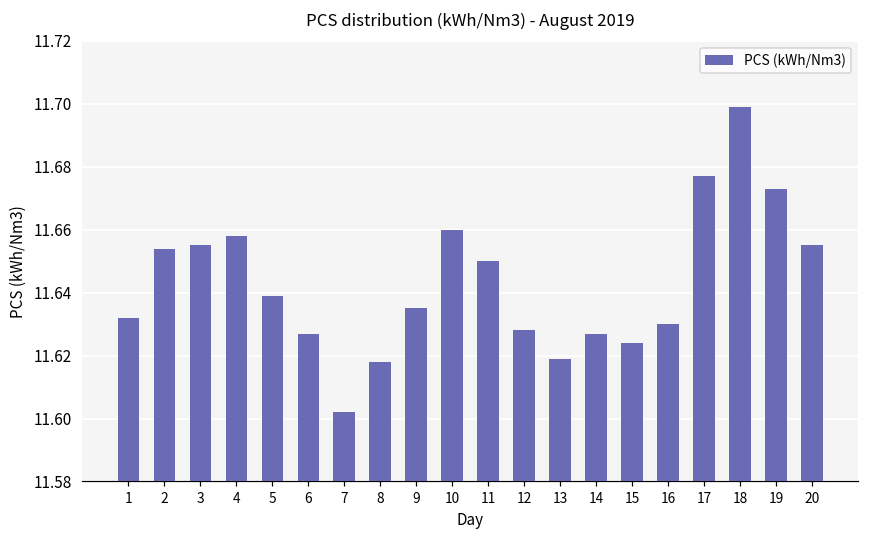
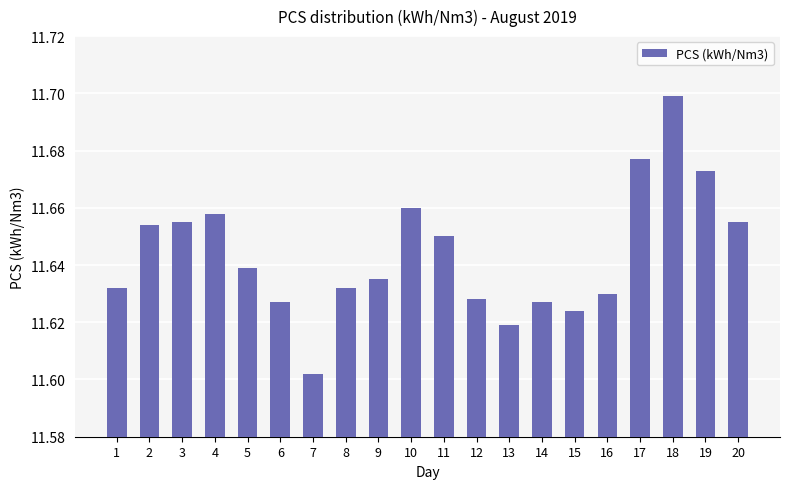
8: 11.618 -> 11.632
